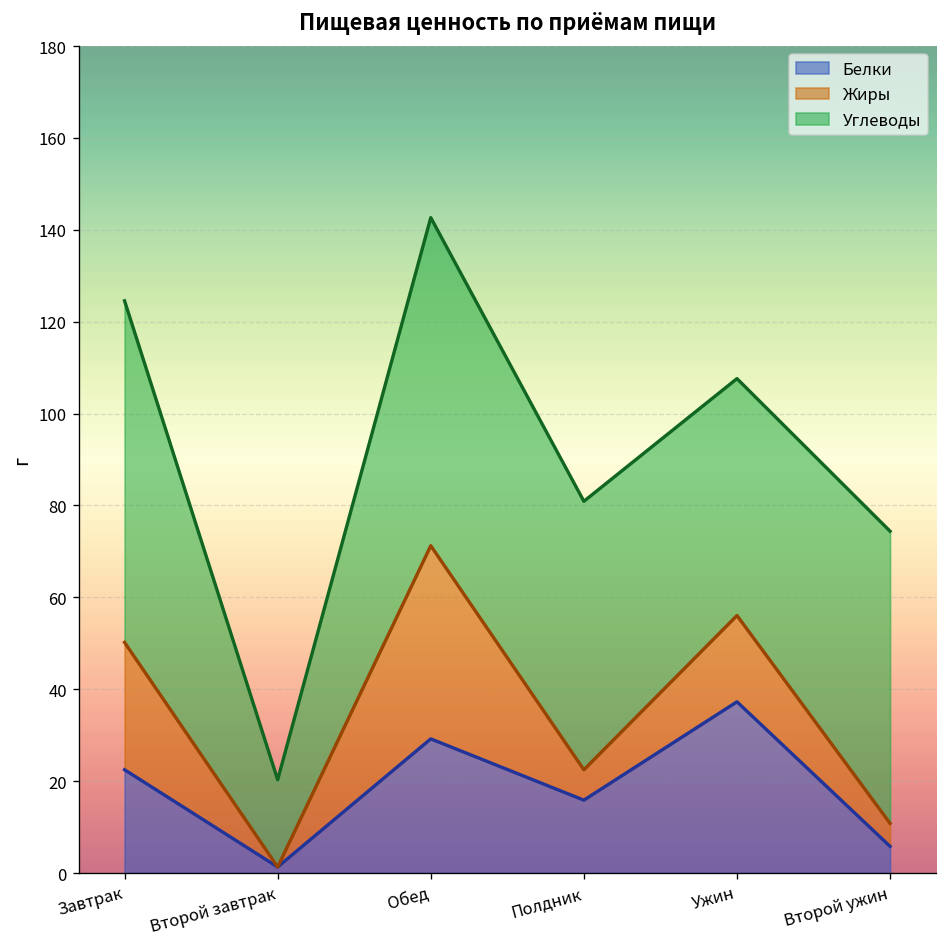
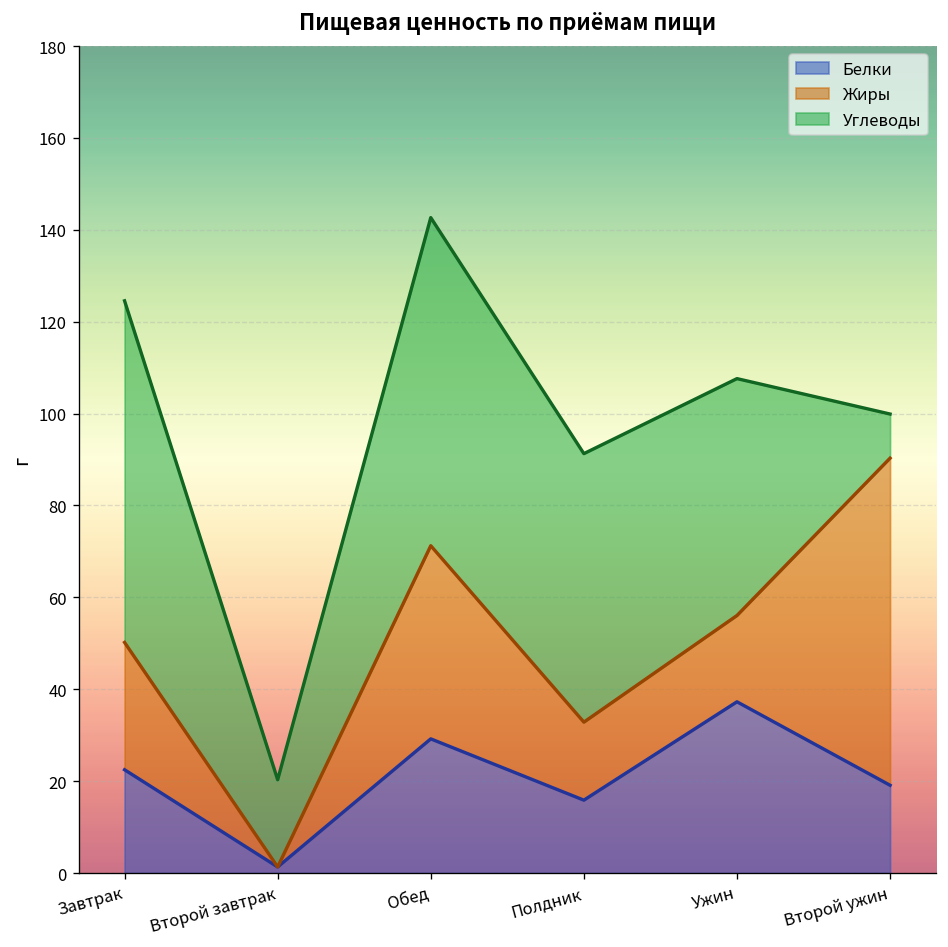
Жиры, Полдник: 7 -> 17
Белки, Второй ужин: 6 -> 19
Жиры, Второй ужин: 5 -> 71
Углеводы, Второй ужин: 64 -> 10
